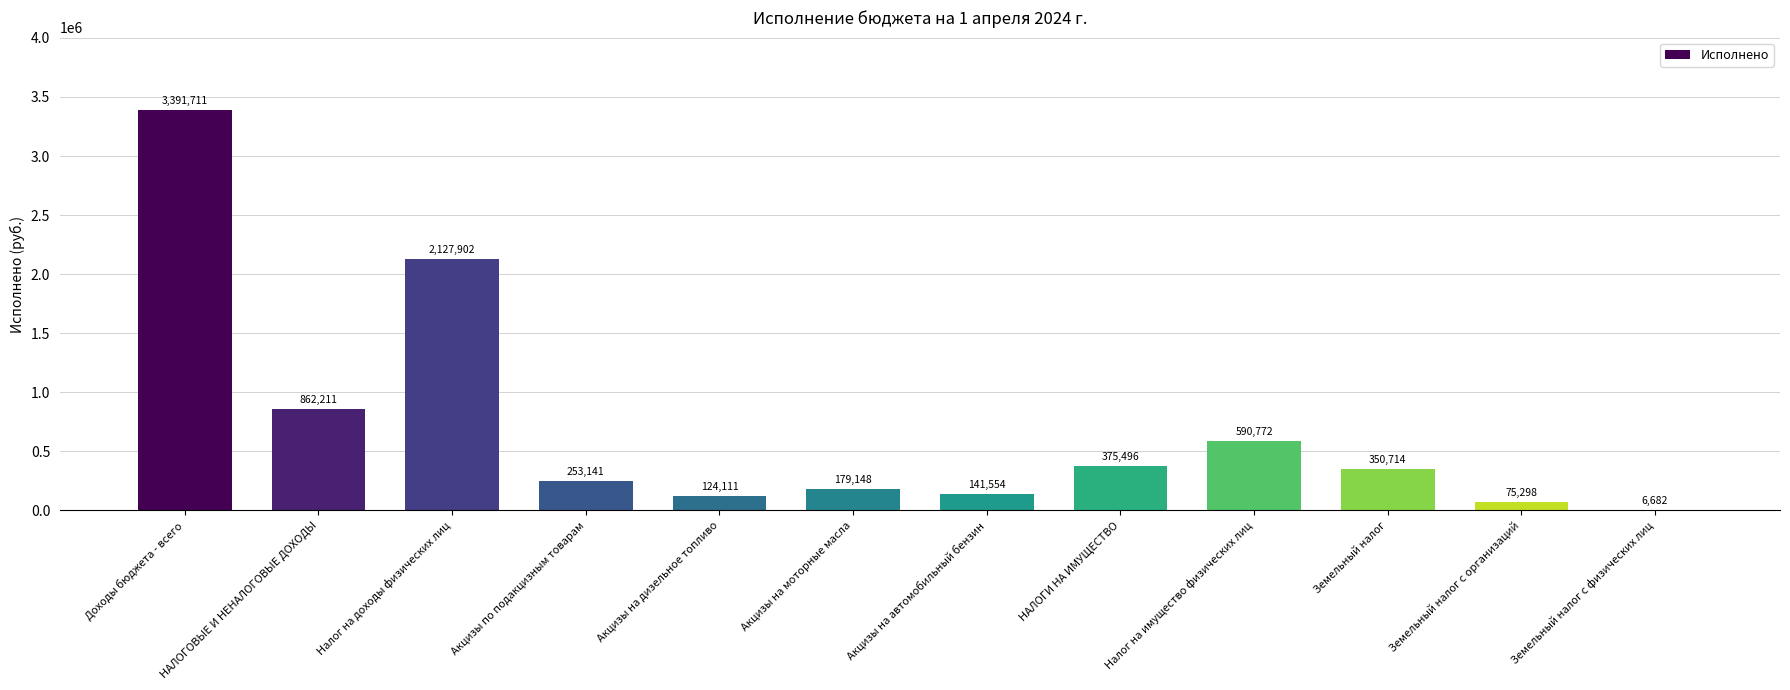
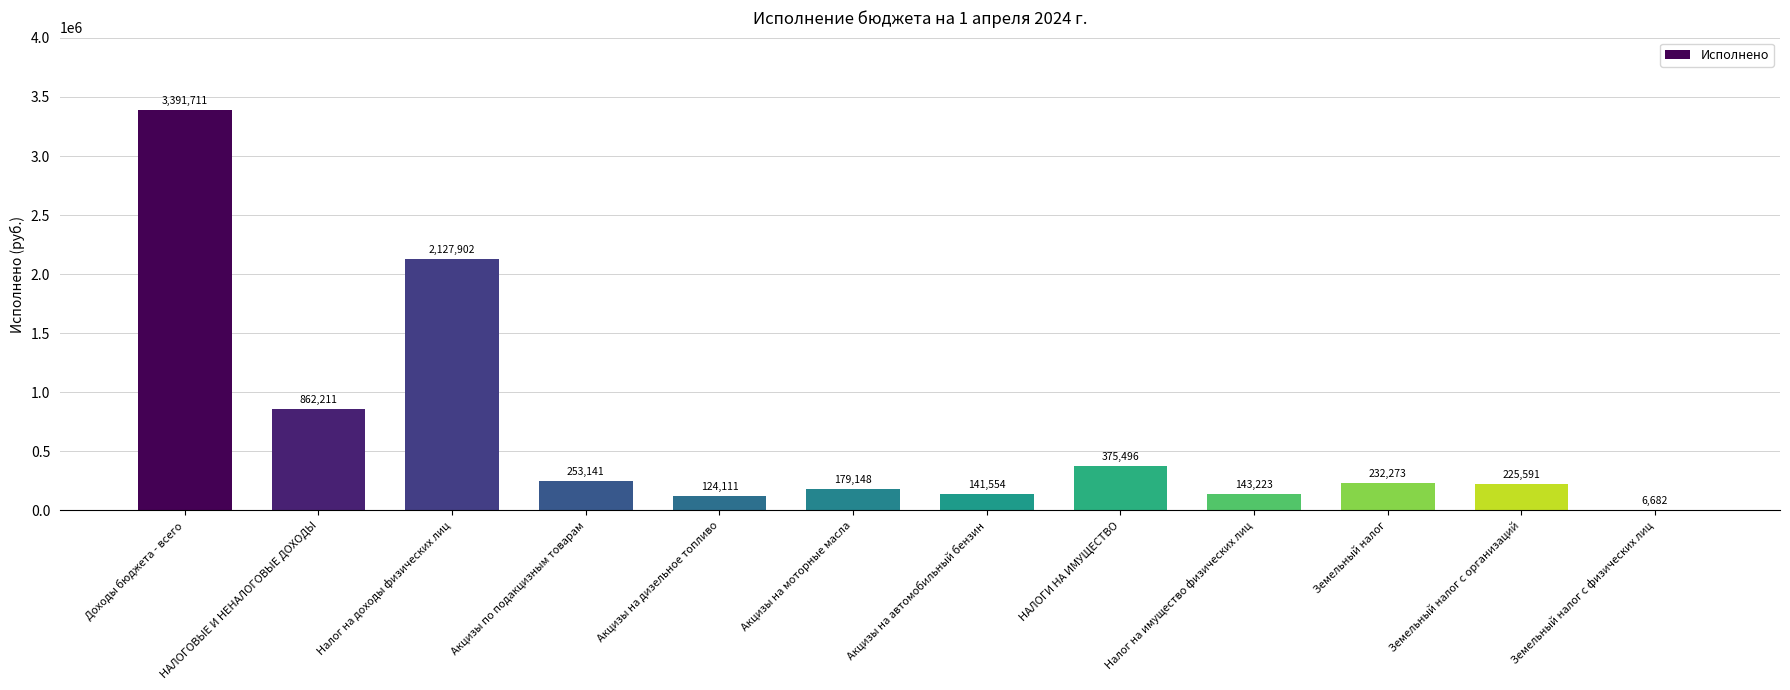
Налог на имущество физических лиц: 590,772 -> 143,223
Земельный налог: 350,714 -> 232,273
Земельный налог с организаций: 75,298 -> 225,591
